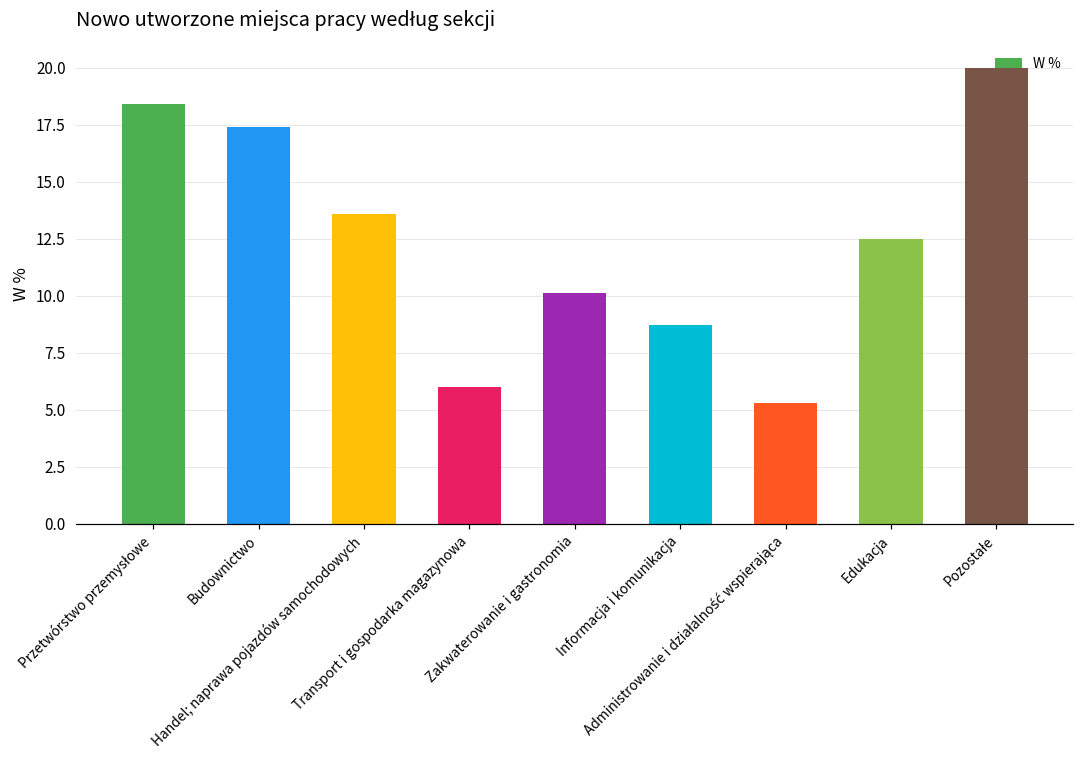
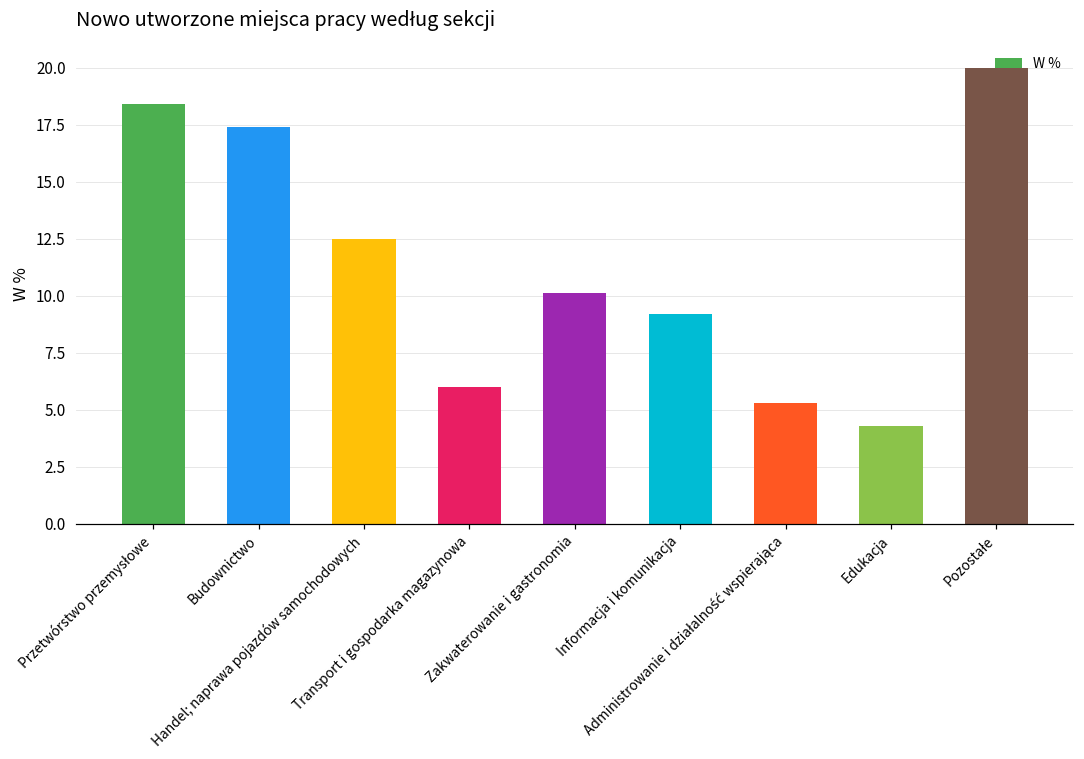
Handel; naprawa pojazdów samochodowych: 13.6 -> 12.5
Informacja i komunikacja: 8.7 -> 9.2
Edukacja: 12.5 -> 4.3
